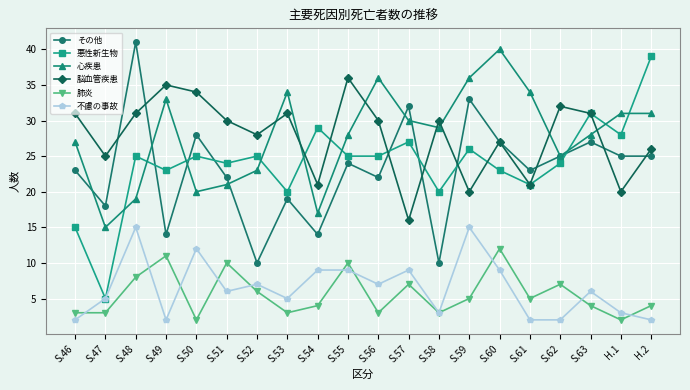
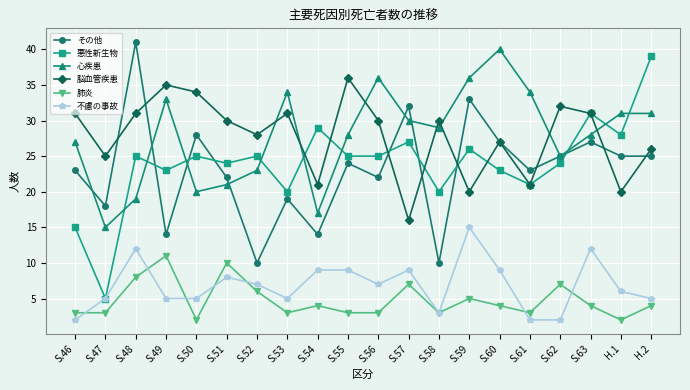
不慮の事故, S.48: 15 -> 12
不慮の事故, S.49: 2 -> 5
不慮の事故, S.50: 12 -> 5
不慮の事故, S.51: 6 -> 8
肺炎, S.55: 10 -> 3
肺炎, S.60: 12 -> 4
肺炎, S.61: 5 -> 3
不慮の事故, S.63: 6 -> 12
不慮の事故, H.1: 3 -> 6
不慮の事故, H.2: 2 -> 5
